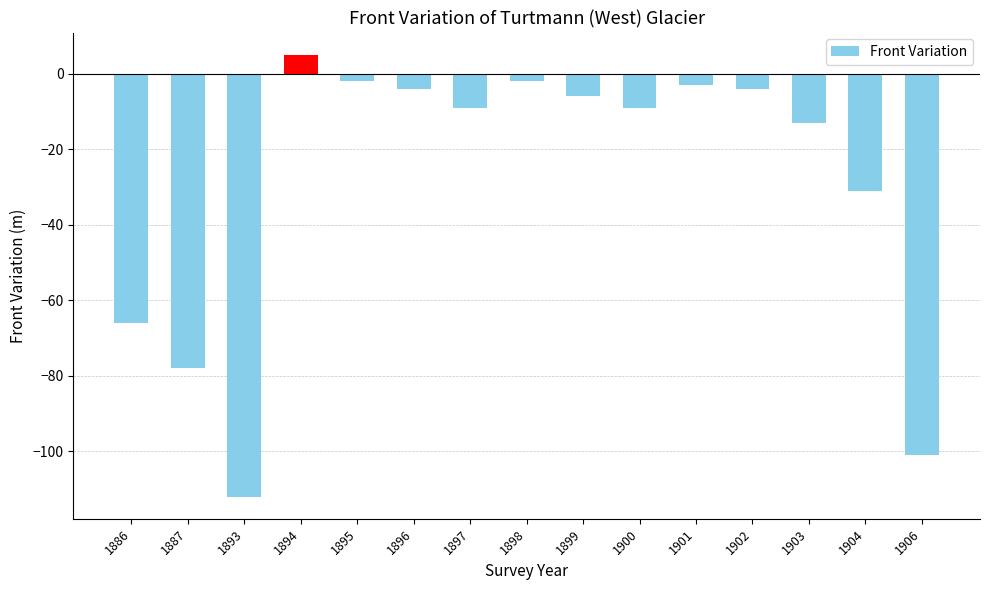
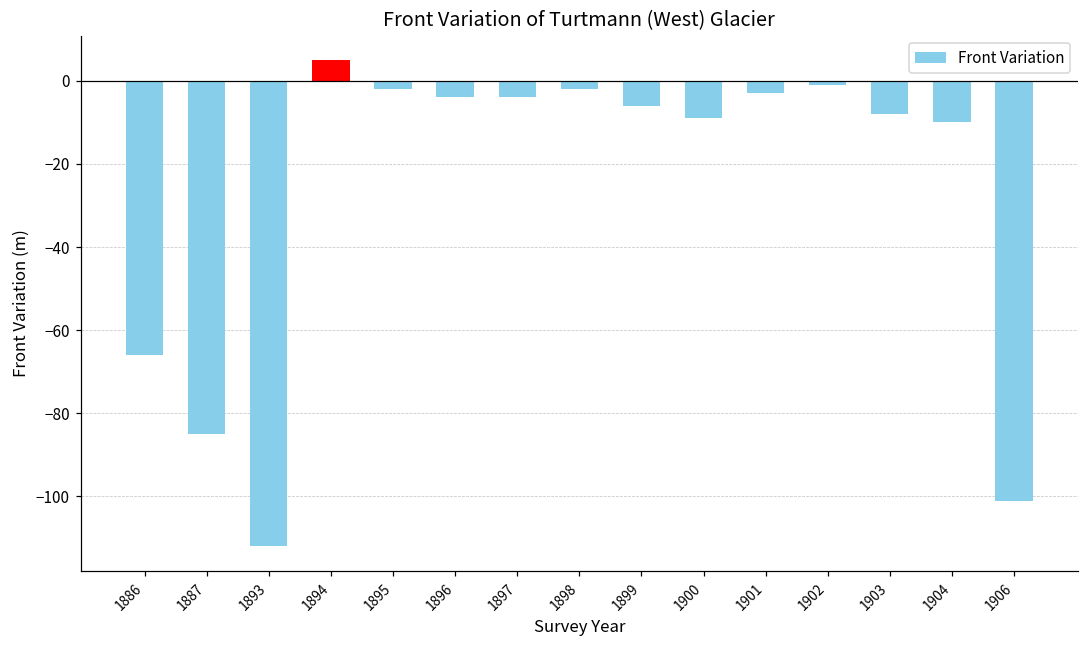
1887: -78 -> -85
1897: -9 -> -4
1902: -4 -> -1
1903: -13 -> -8
1904: -31 -> -10
